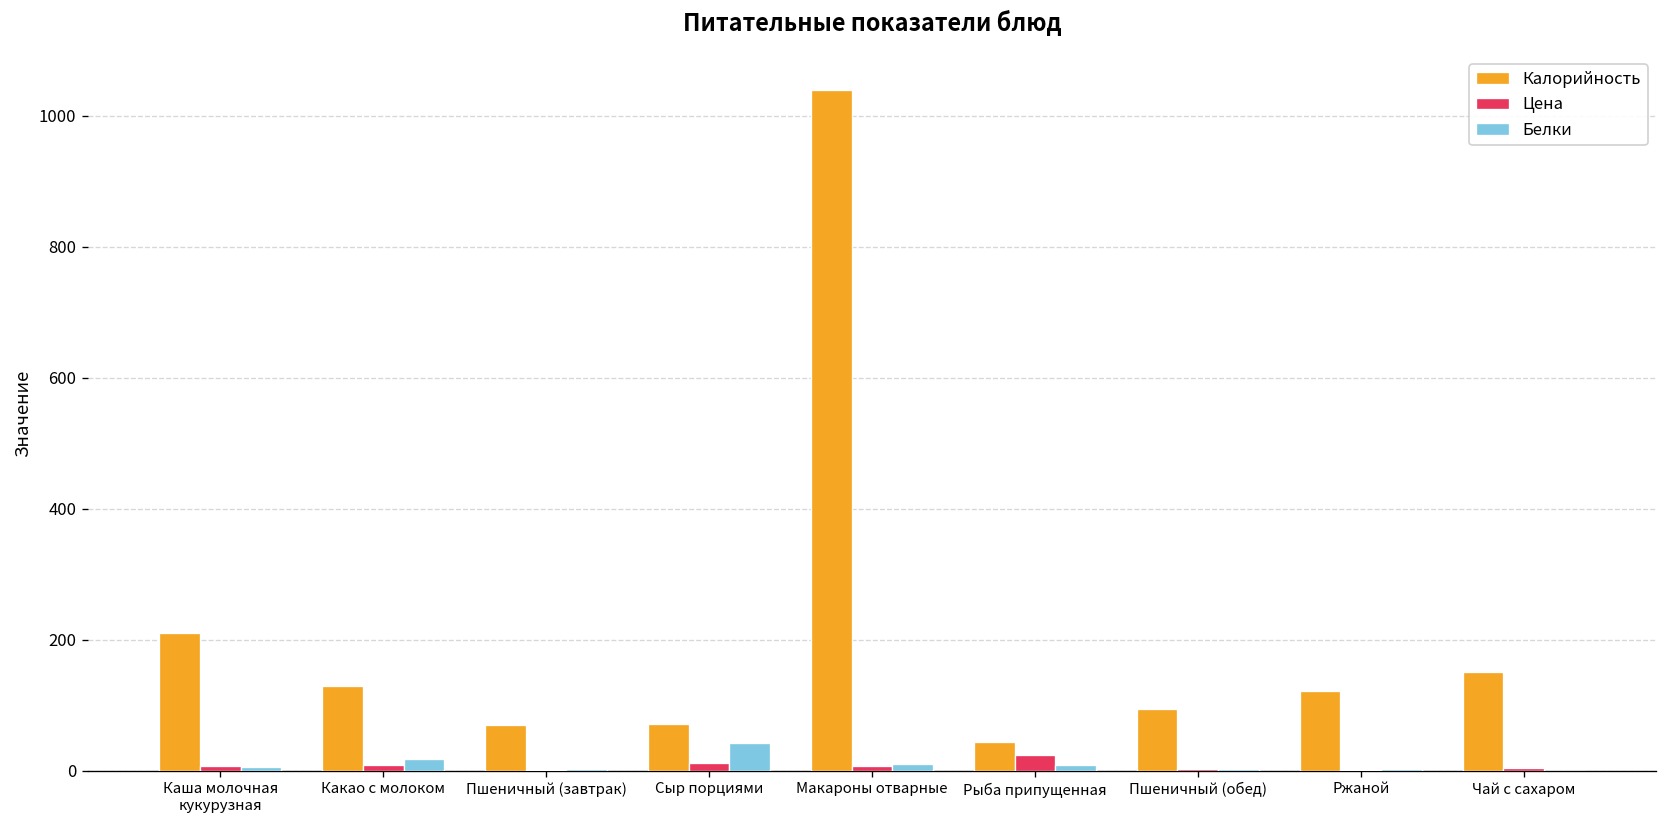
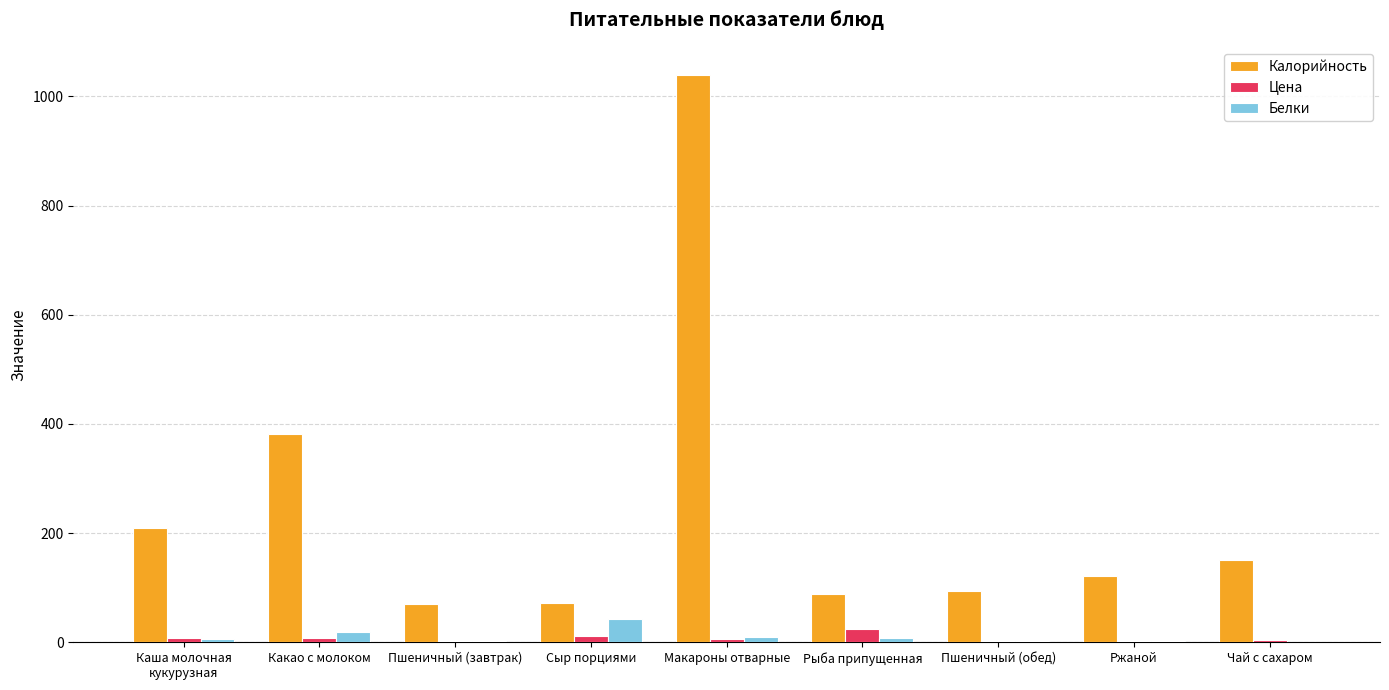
Калорийность, Какао с молоком: 130 -> 380
Калорийность, Рыба припущенная: 40 -> 90
